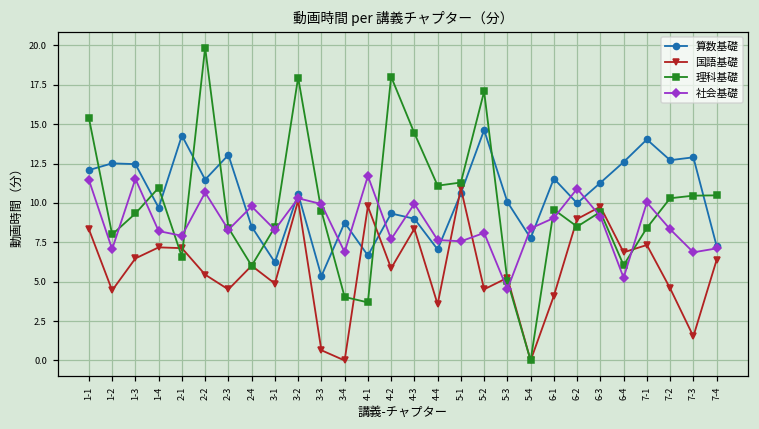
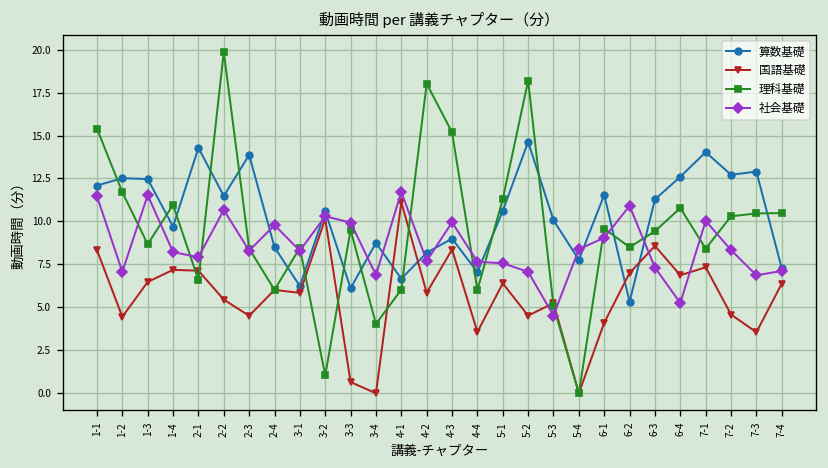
理科基礎, 1-2: 8.0 -> 11.7
理科基礎, 1-3: 9.3 -> 8.7
算数基礎, 2-3: 13.1 -> 13.9
国語基礎, 3-1: 4.9 -> 5.8
理科基礎, 3-2: 18.0 -> 1.0
算数基礎, 3-3: 5.4 -> 6.1
国語基礎, 4-1: 9.8 -> 11.1
理科基礎, 4-1: 3.7 -> 6.0
算数基礎, 4-2: 9.3 -> 8.2
理科基礎, 4-3: 14.4 -> 15.2
理科基礎, 4-4: 11.1 -> 6.0
国語基礎, 5-1: 10.9 -> 6.4
理科基礎, 5-2: 17.1 -> 18.2
社会基礎, 5-2: 8.1 -> 7.1
算数基礎, 6-2: 10.0 -> 5.3
国語基礎, 6-2: 9.0 -> 7.0
国語基礎, 6-3: 9.8 -> 8.6
社会基礎, 6-3: 9.1 -> 7.3
理科基礎, 6-4: 6.1 -> 10.8
国語基礎, 7-3: 1.5 -> 3.6
